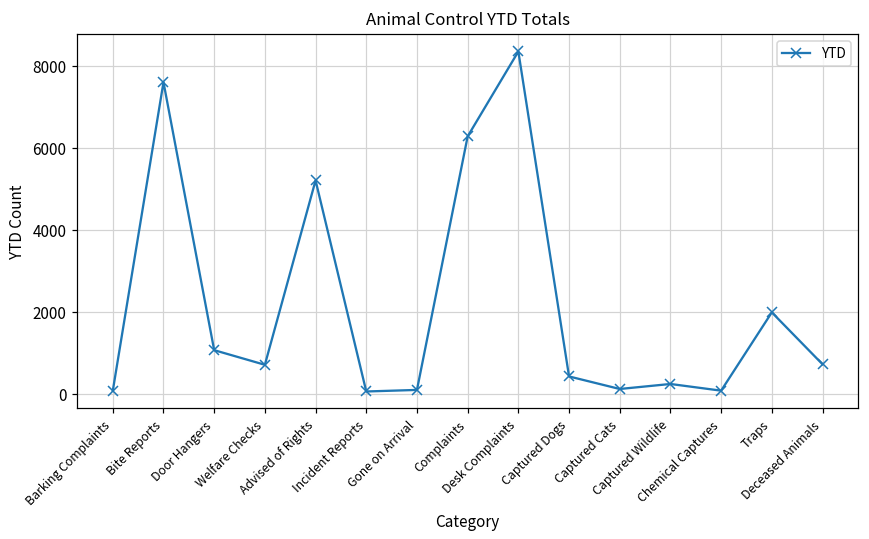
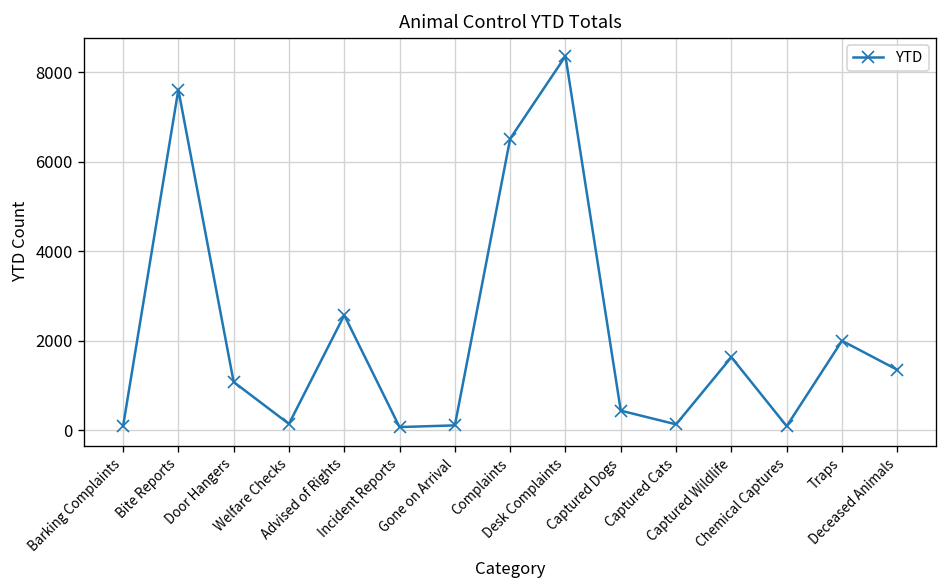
Welfare Checks: 700 -> 100
Advised of Rights: 5200 -> 2600
Complaints: 6300 -> 6500
Captured Wildlife: 300 -> 1600
Deceased Animals: 700 -> 1300
